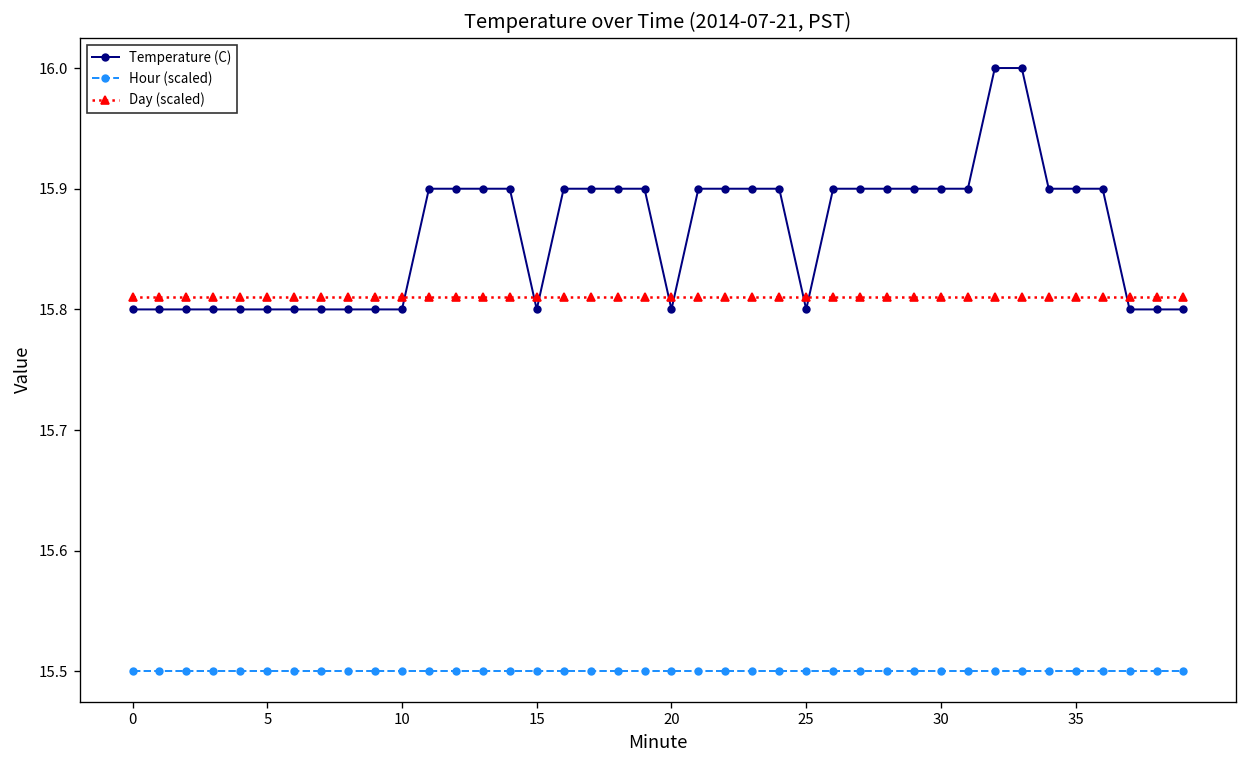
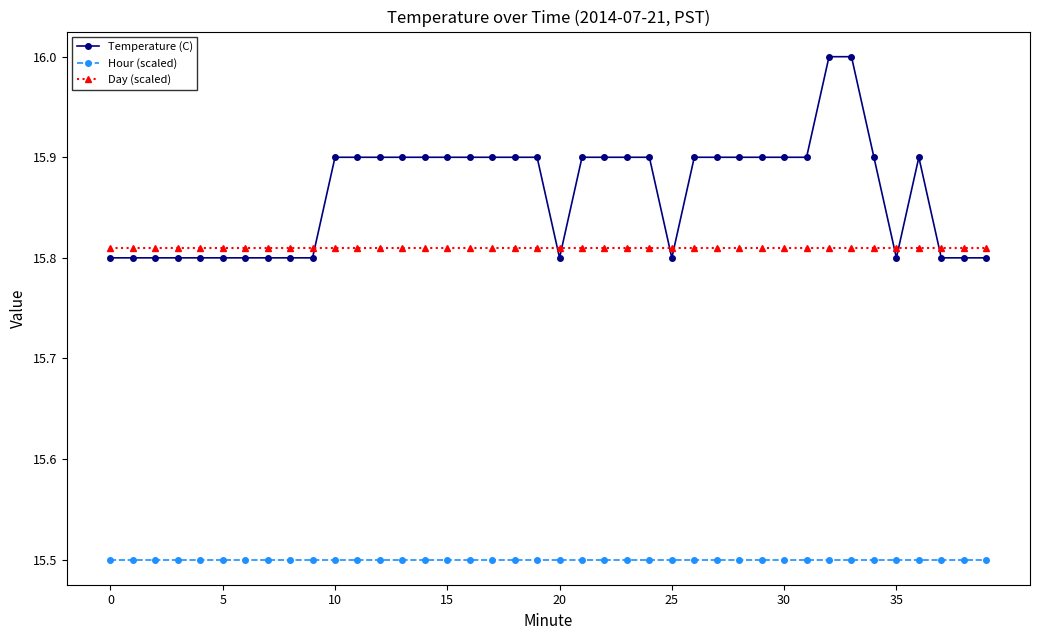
Temperature (C), 10: 15.8 -> 15.9
Temperature (C), 15: 15.8 -> 15.9
Temperature (C), 35: 15.9 -> 15.8
